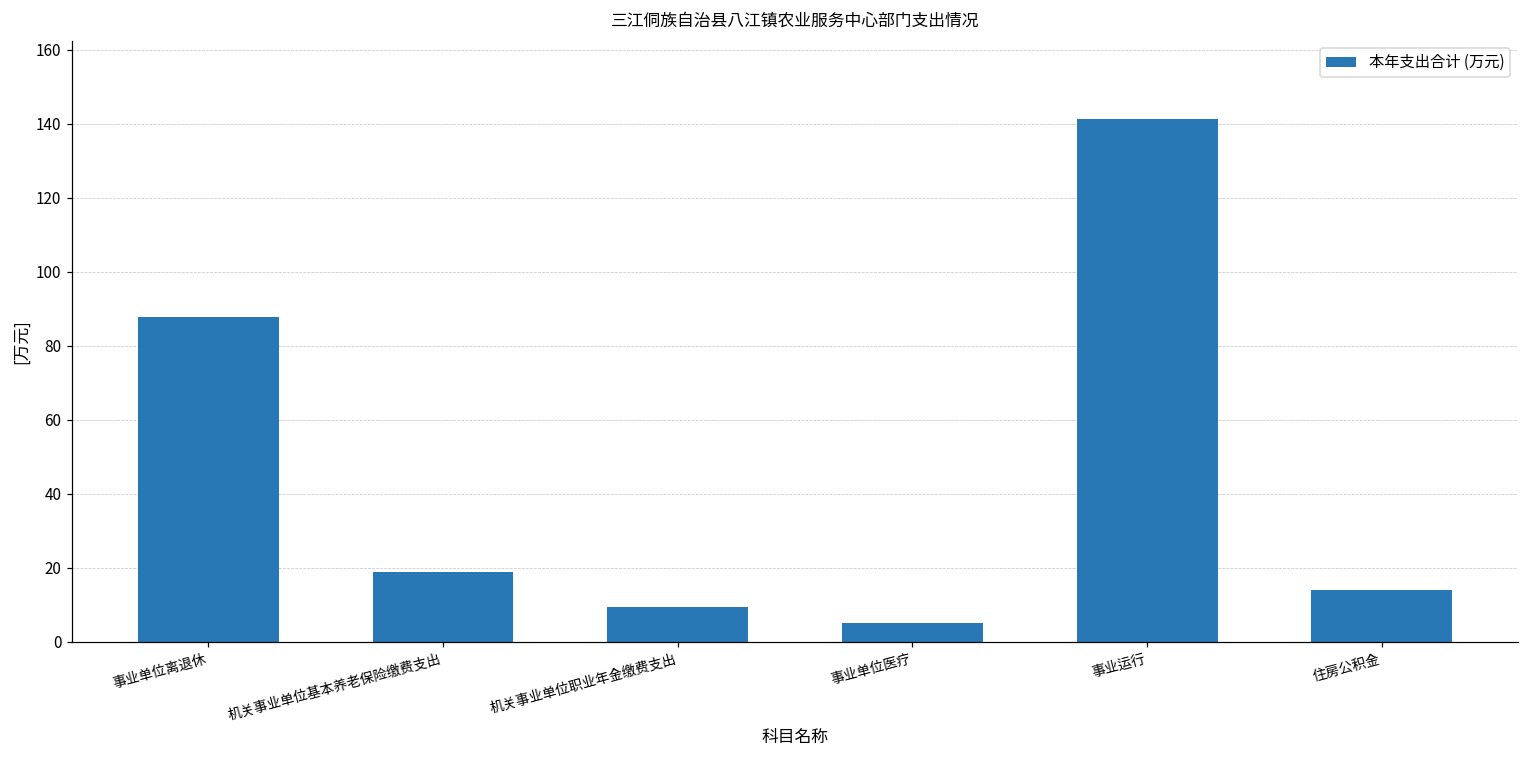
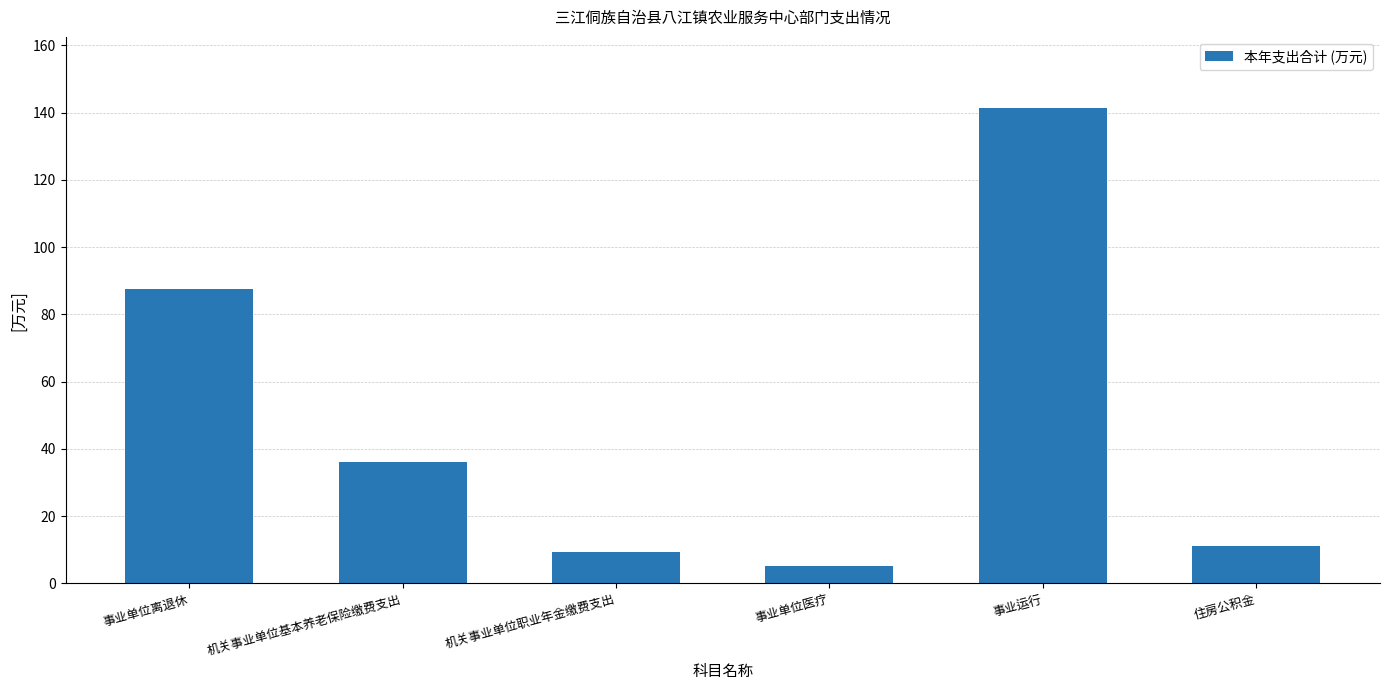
机关事业单位基本养老保险缴费支出: 19 -> 36
住房公积金: 14 -> 11
